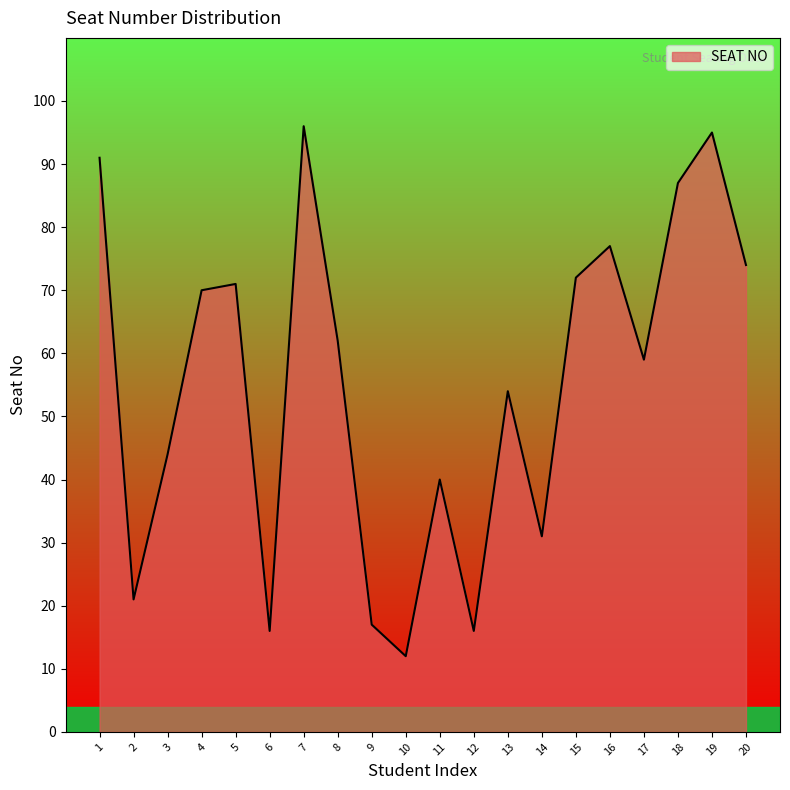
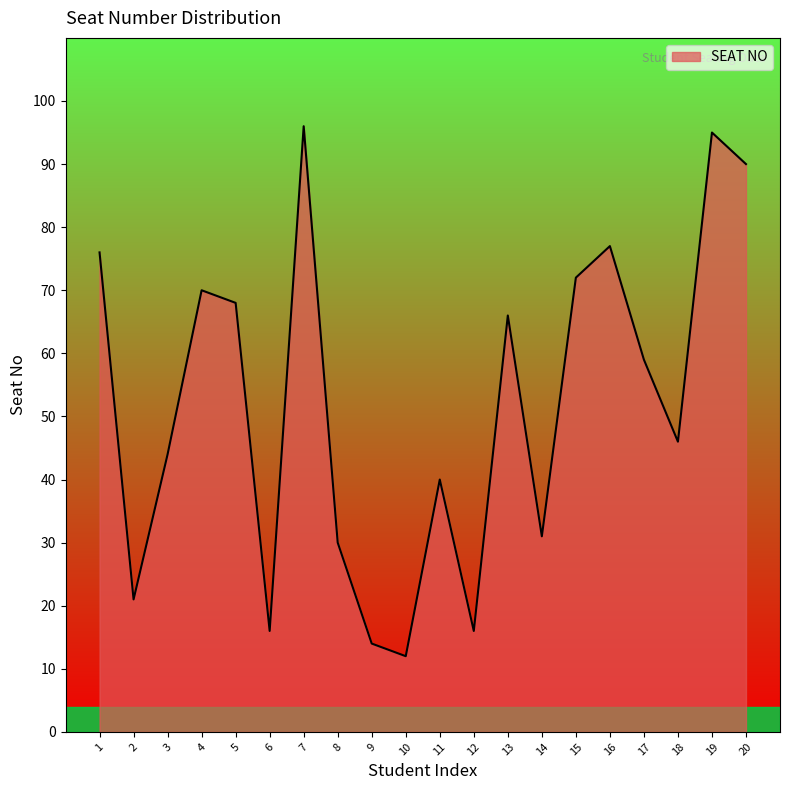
1: 91 -> 76
5: 71 -> 68
8: 62 -> 30
9: 17 -> 14
13: 54 -> 66
18: 87 -> 46
20: 74 -> 90
